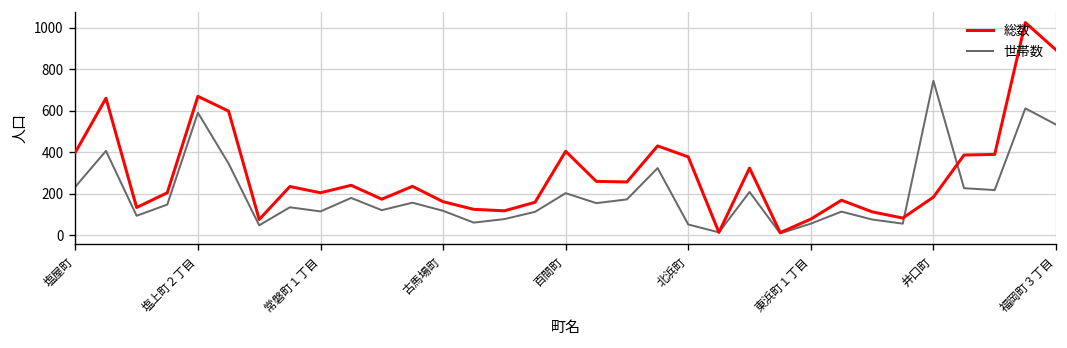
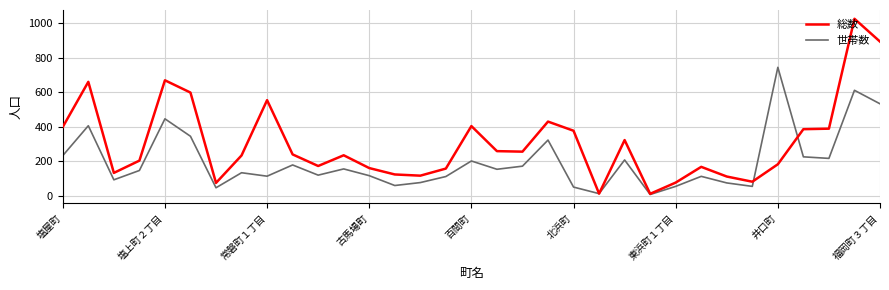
世帯数, 塩上町２丁目: 590 -> 450
総数, 常磐町１丁目: 200 -> 550
